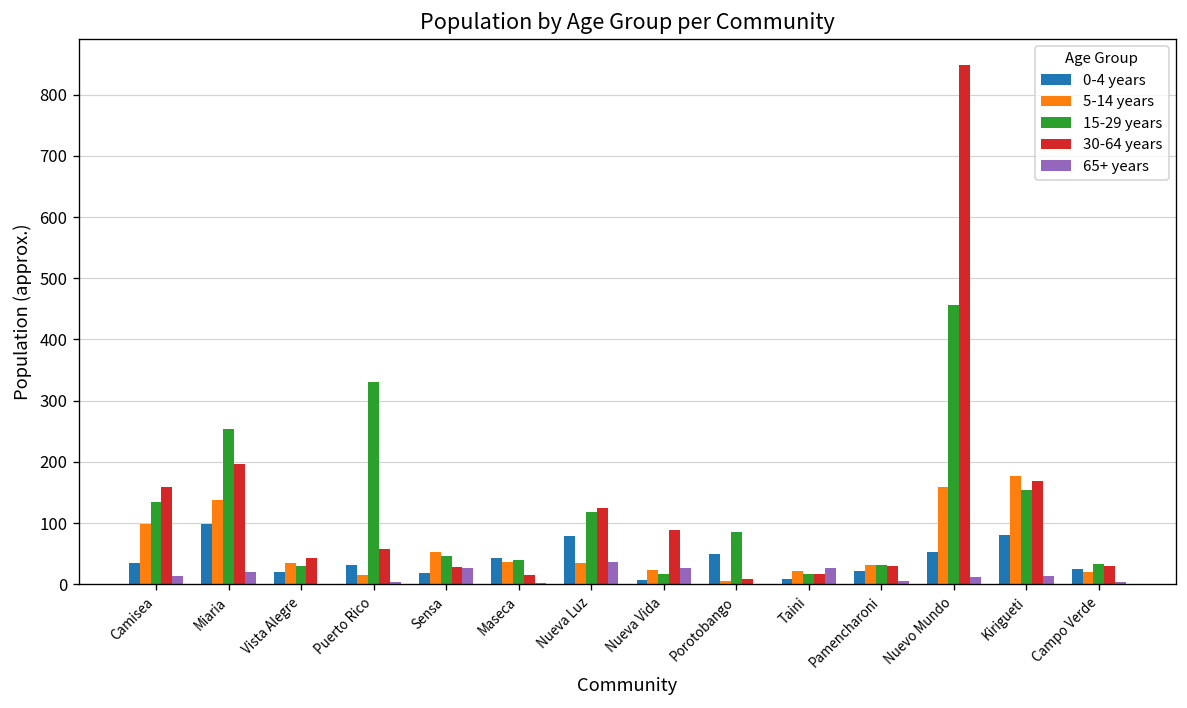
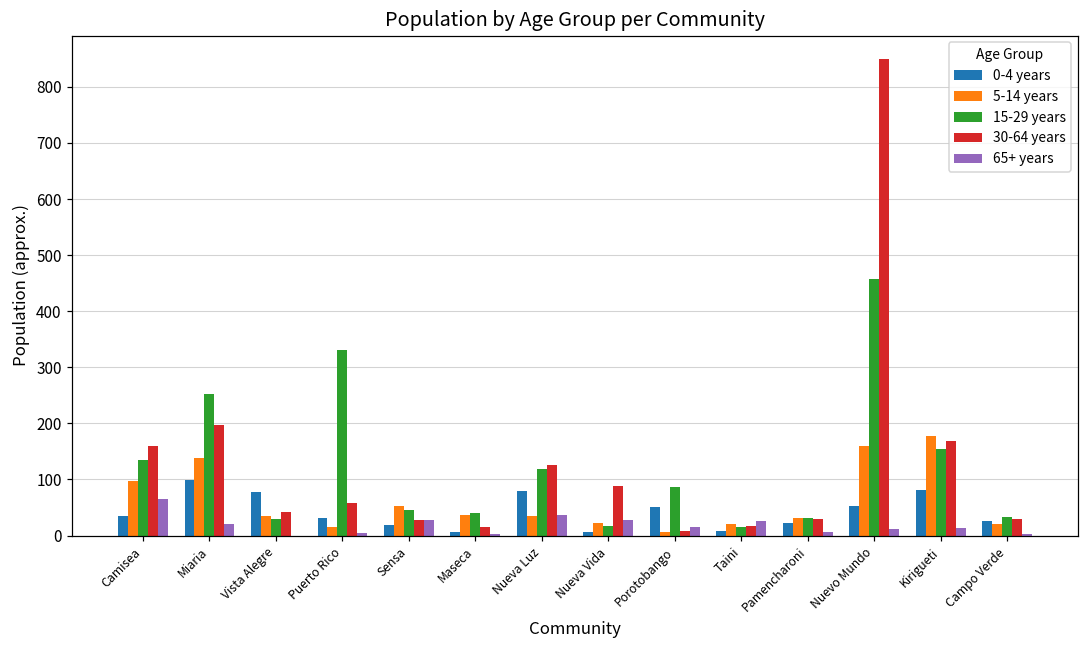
65+ years, Camisea: 10 -> 70
0-4 years, Vista Alegre: 20 -> 80
0-4 years, Maseca: 40 -> 10
65+ years, Porotobango: 0 -> 20
